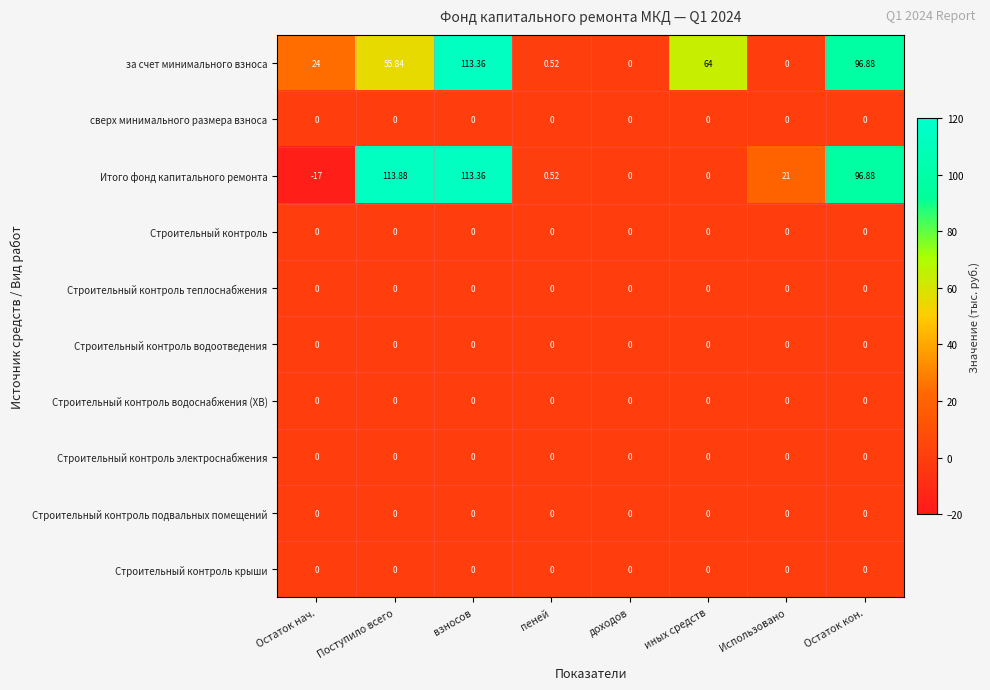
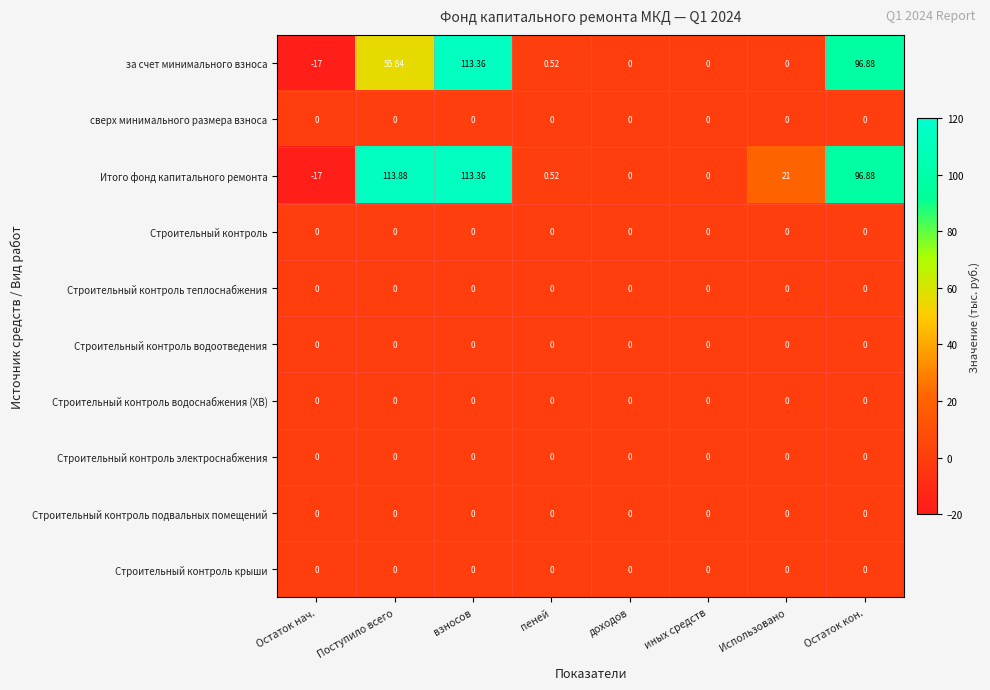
за счет минимального взноса, Остаток нач.: 24 -> -17
за счет минимального взноса, иных средств: 64 -> 0
